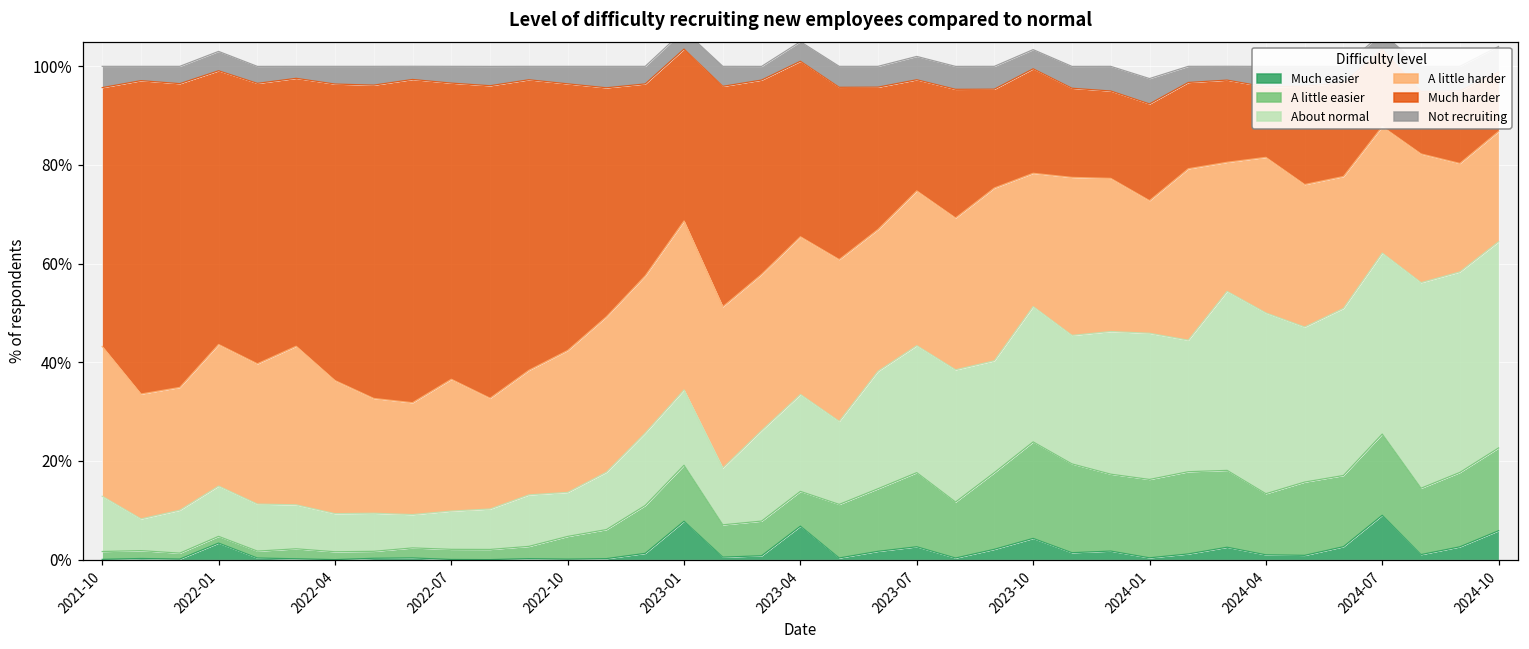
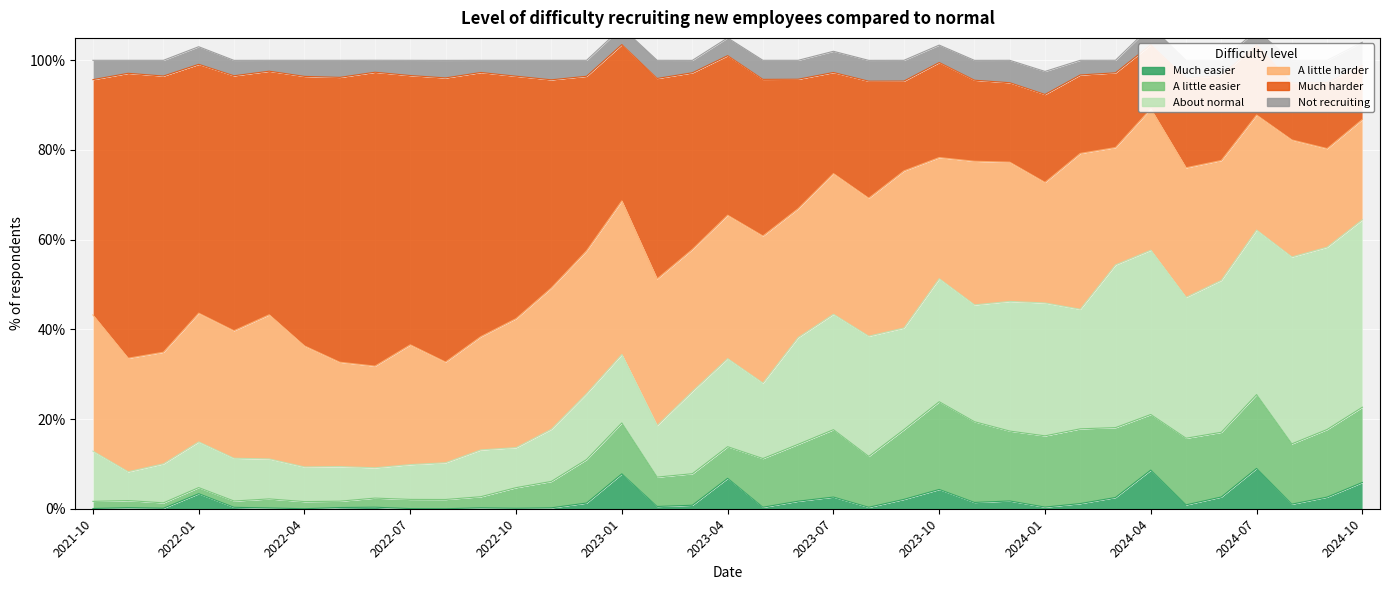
Much easier, 2024-04: 1% -> 9%
